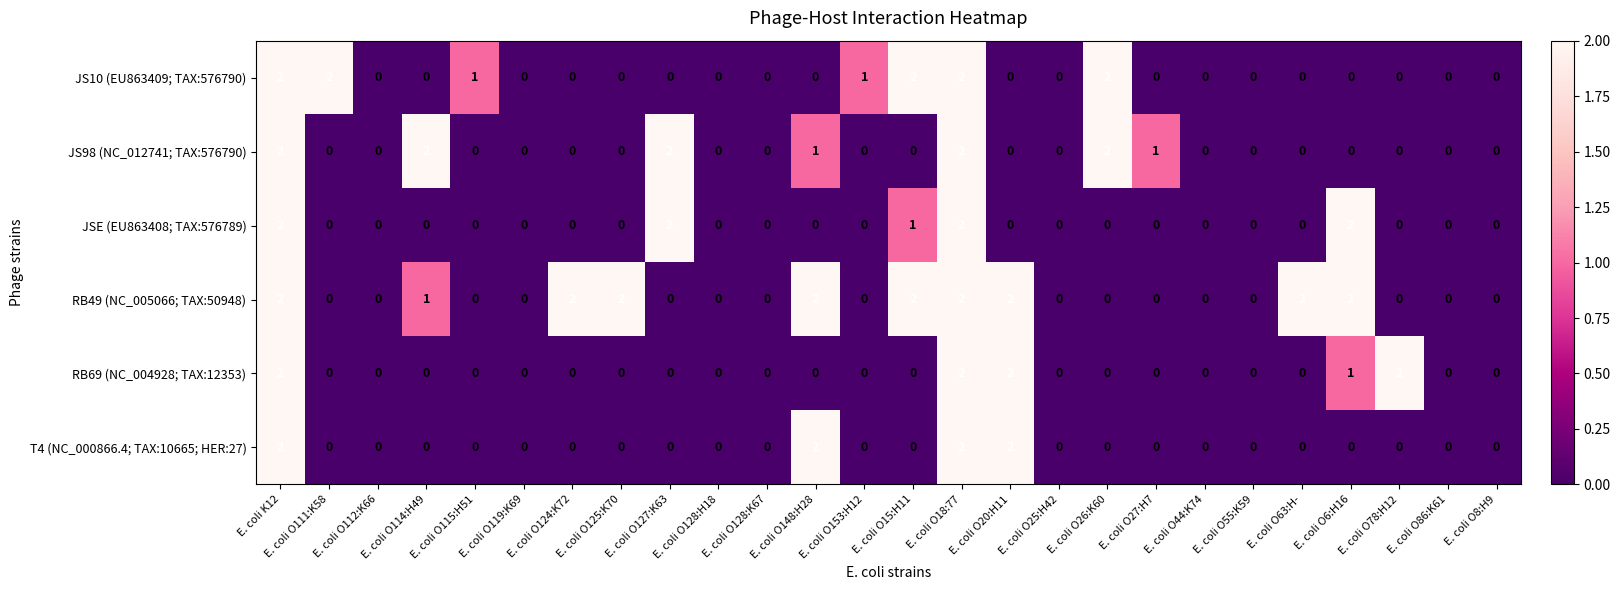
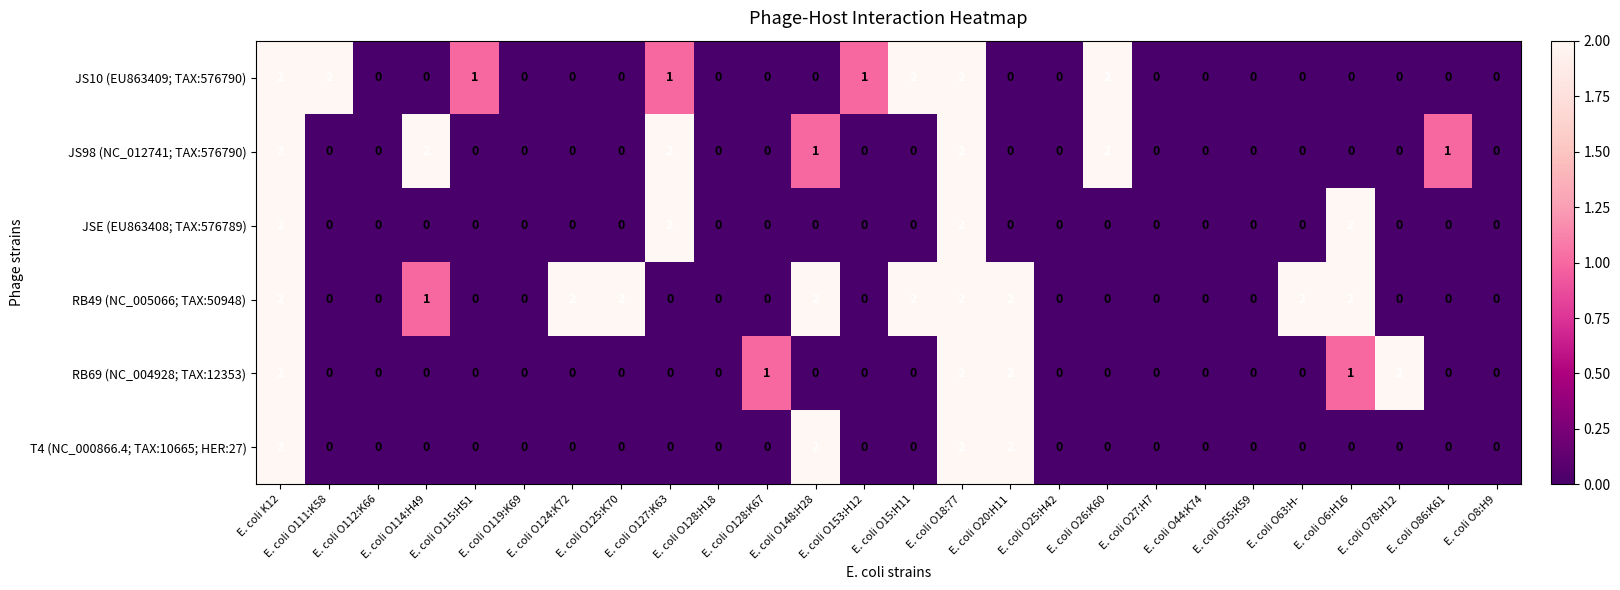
JS10 (EU863409; TAX:576790), E. coli O127:K63: 0 -> 1
JS98 (NC_012741; TAX:576790), E. coli O27:H7: 1 -> 0
JS98 (NC_012741; TAX:576790), E. coli O86:K61: 0 -> 1
JSE (EU863408; TAX:576789), E. coli O15:H11: 1 -> 0
RB69 (NC_004928; TAX:12353), E. coli O128:K67: 0 -> 1
